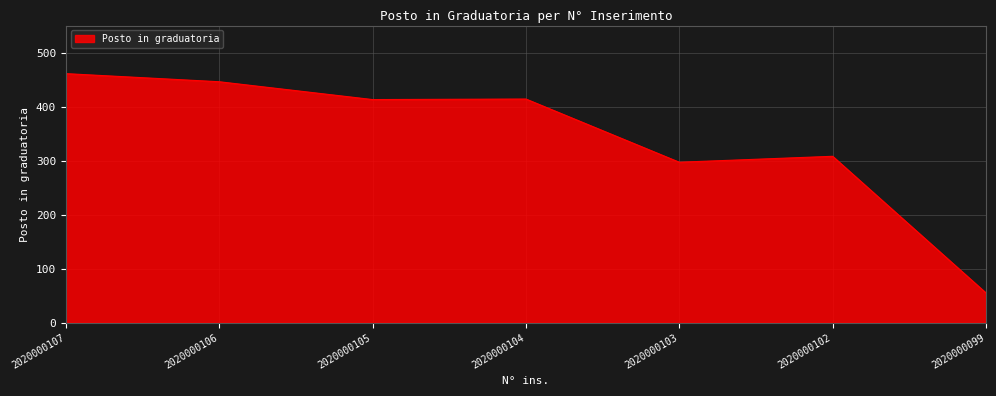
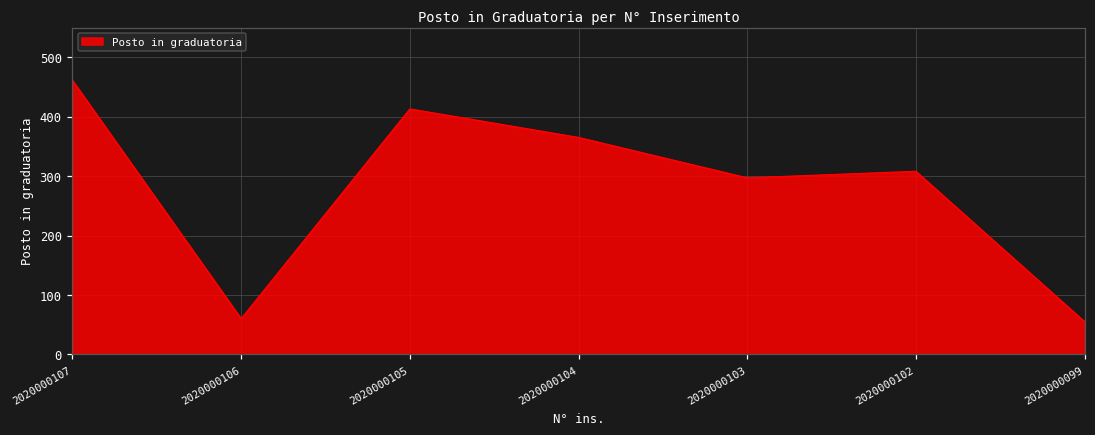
2020000106: 450 -> 60
2020000104: 410 -> 370
